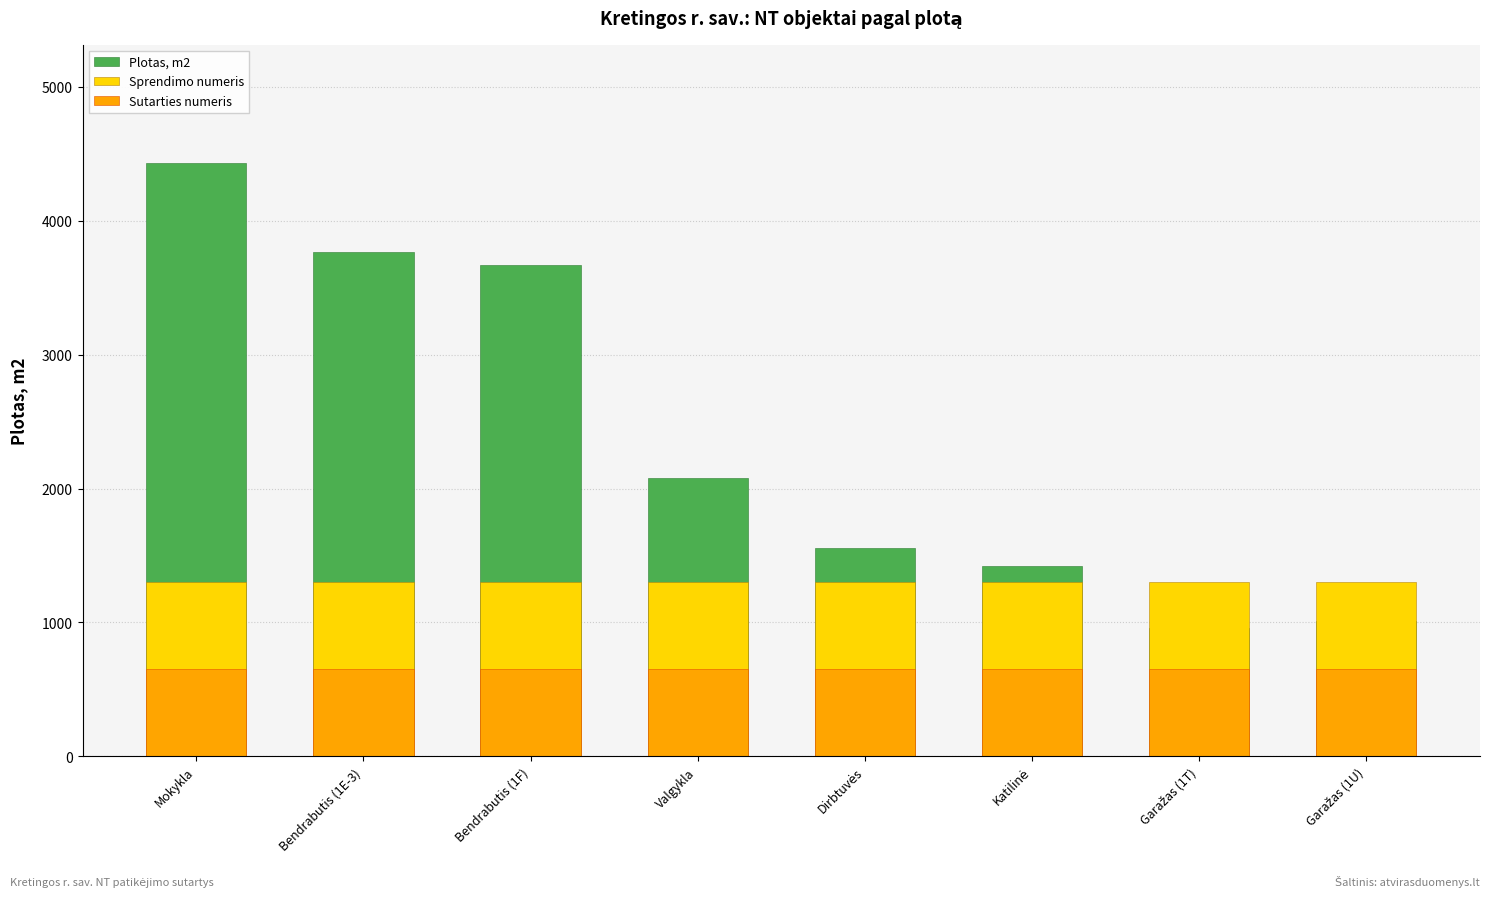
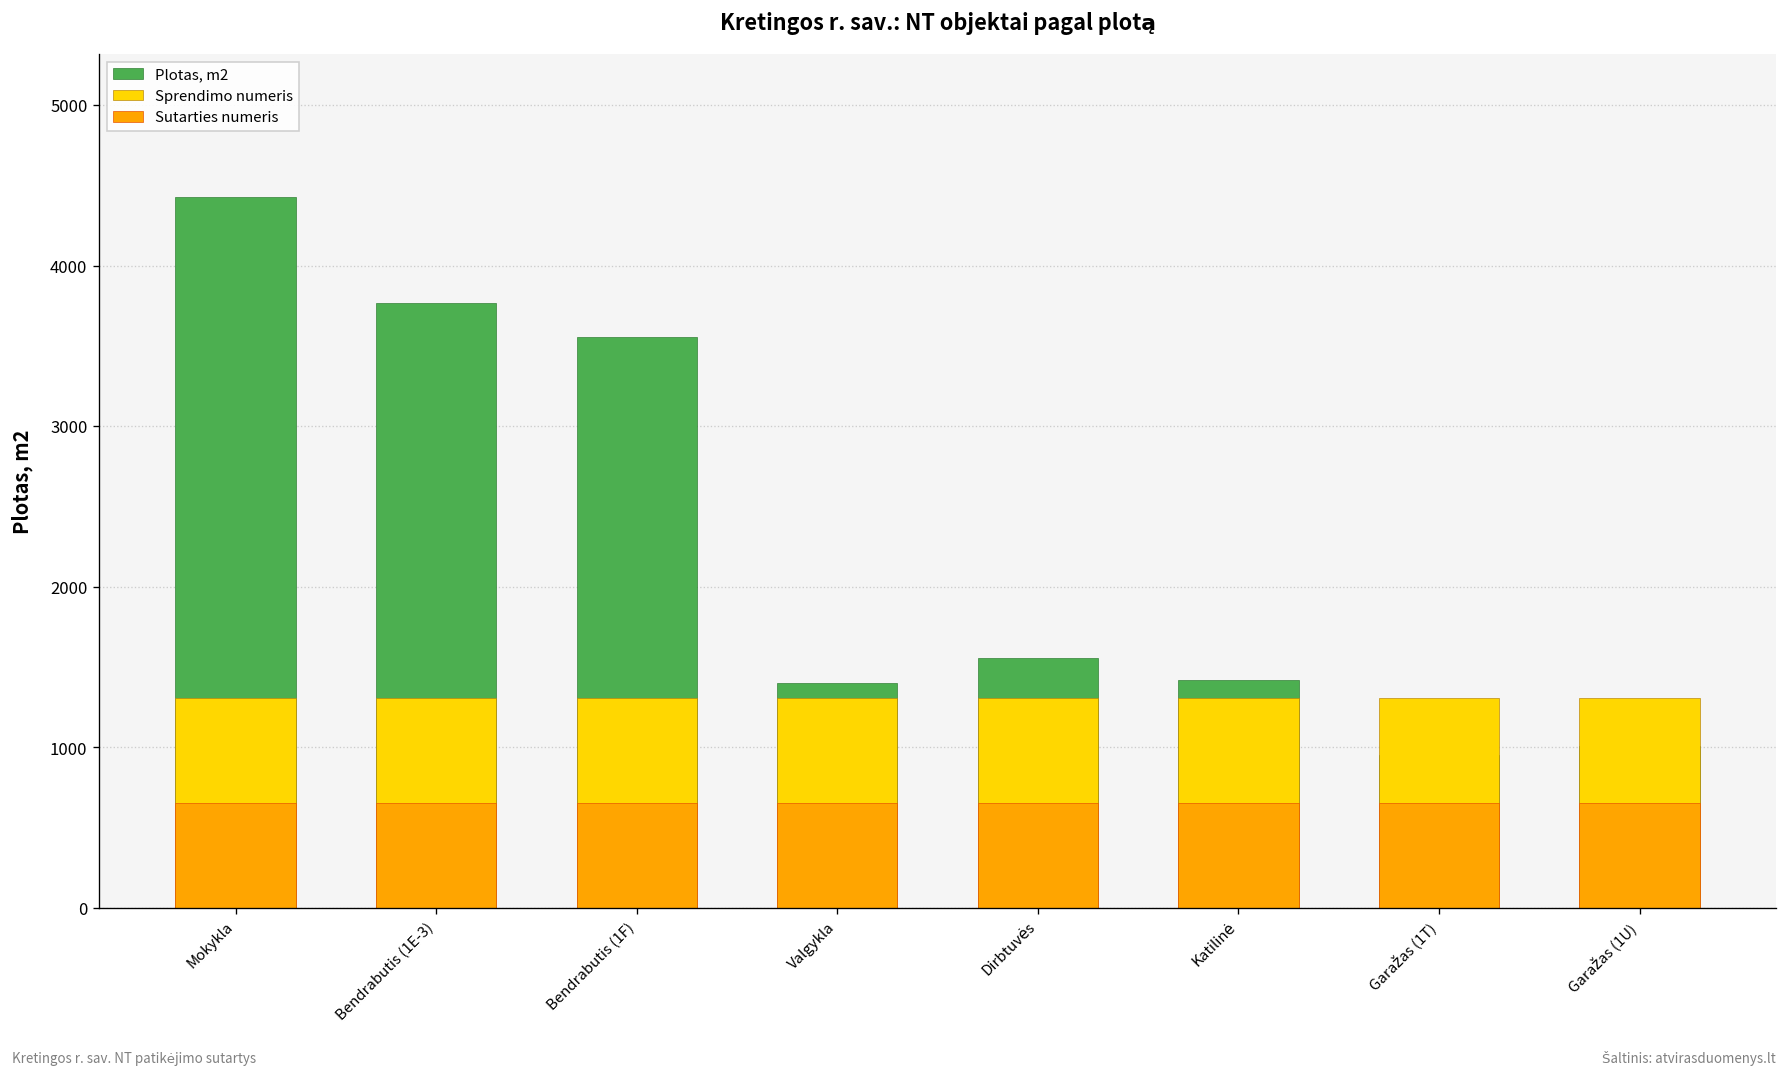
Plotas, m2, Bendrabutis (1F): 3670 -> 3550
Plotas, m2, Valgykla: 2080 -> 1400
